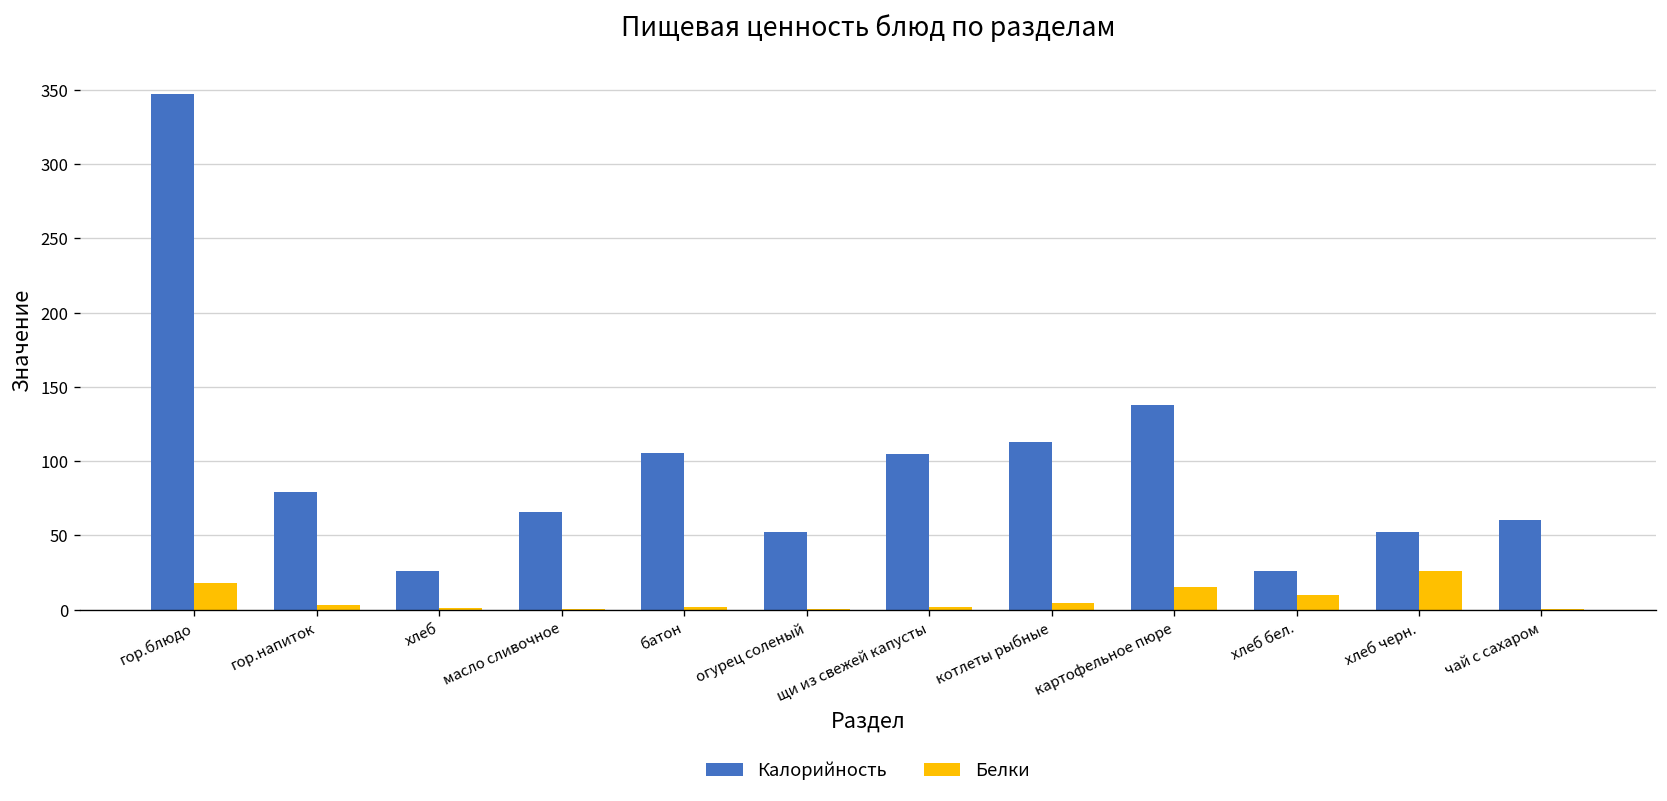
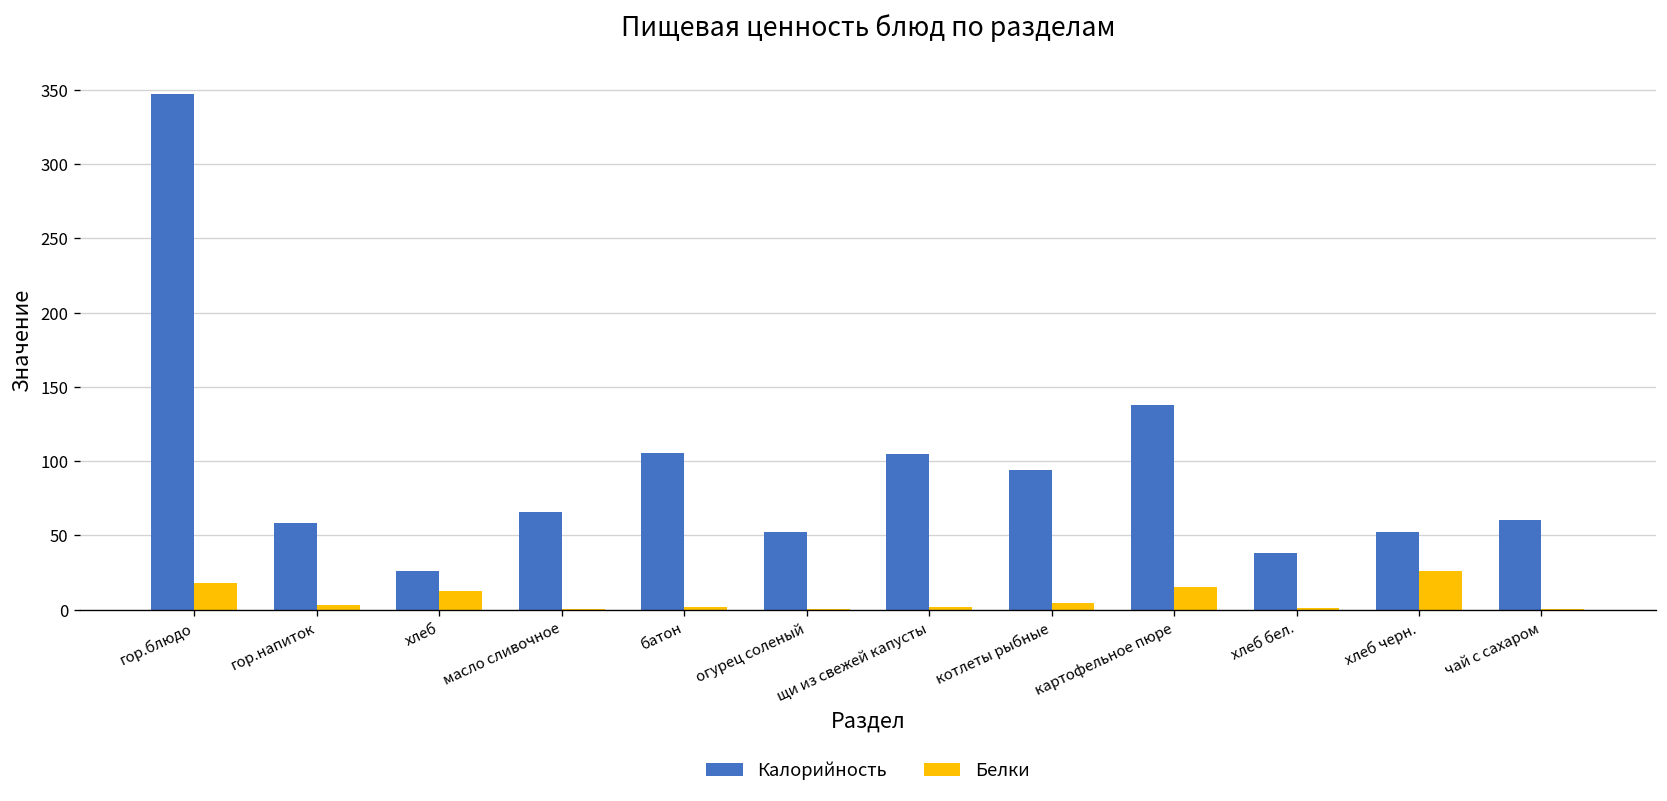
Калорийность, гор.напиток: 79 -> 58
Белки, хлеб: 1 -> 12
Калорийность, котлеты рыбные: 113 -> 94
Калорийность, хлеб бел.: 26 -> 38
Белки, хлеб бел.: 10 -> 1
